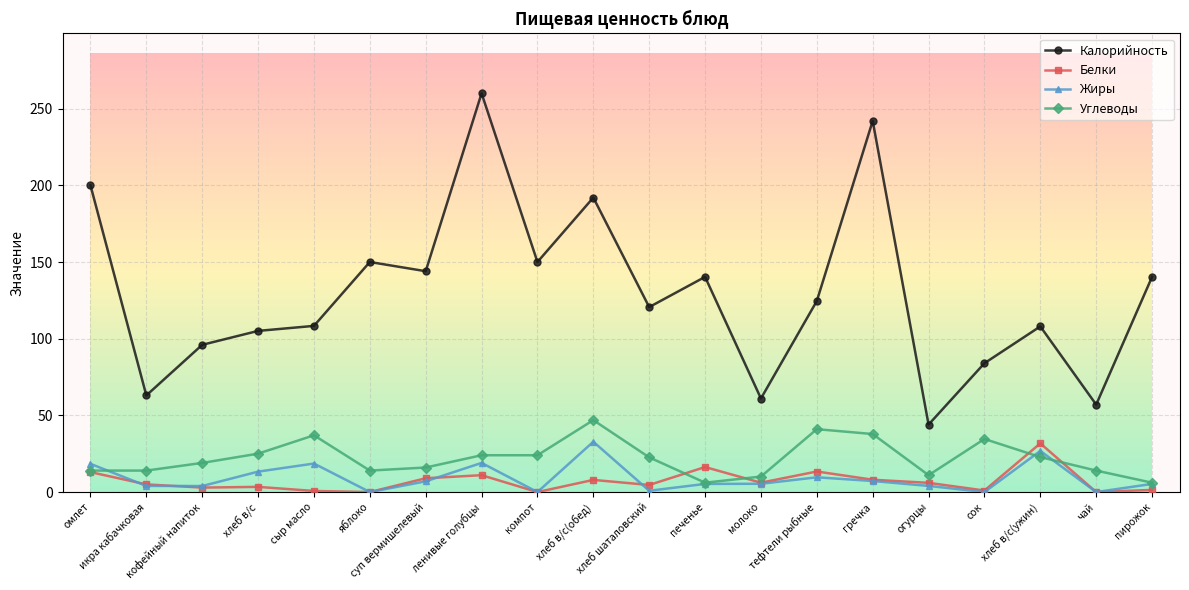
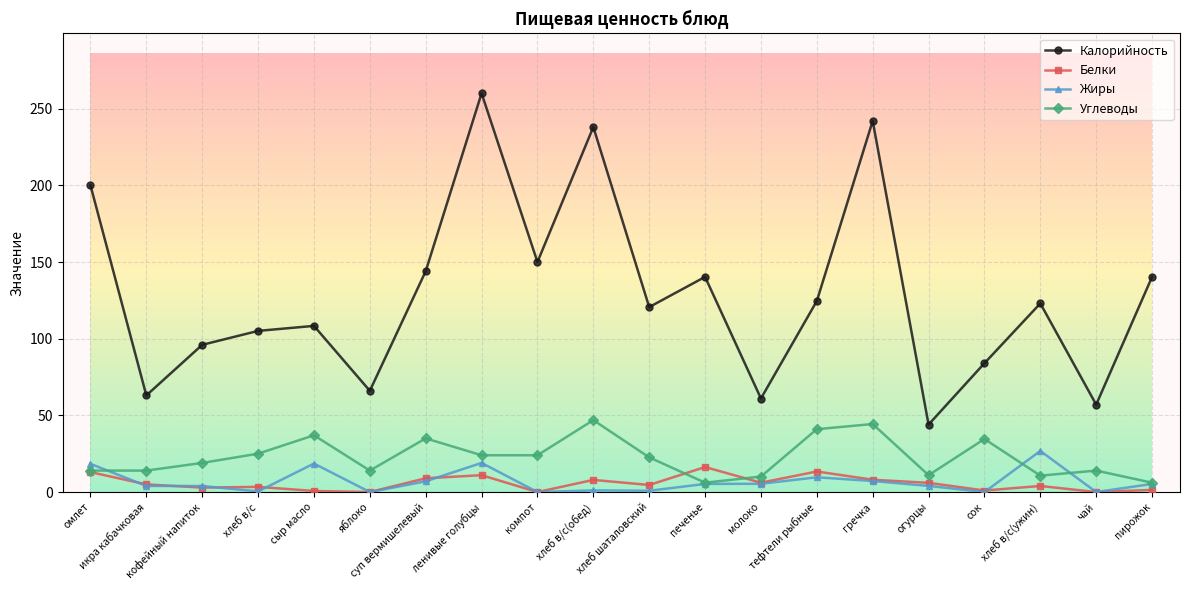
Жиры, хлеб в/с: 13 -> 0
Калорийность, яблоко: 150 -> 66
Углеводы, суп вермишелевый: 16 -> 35
Калорийность, хлеб в/с(обед): 192 -> 238
Жиры, хлеб в/с(обед): 33 -> 1
Углеводы, гречка: 38 -> 44
Калорийность, хлеб в/с(ужин): 108 -> 123
Белки, хлеб в/с(ужин): 32 -> 4
Углеводы, хлеб в/с(ужин): 23 -> 11
